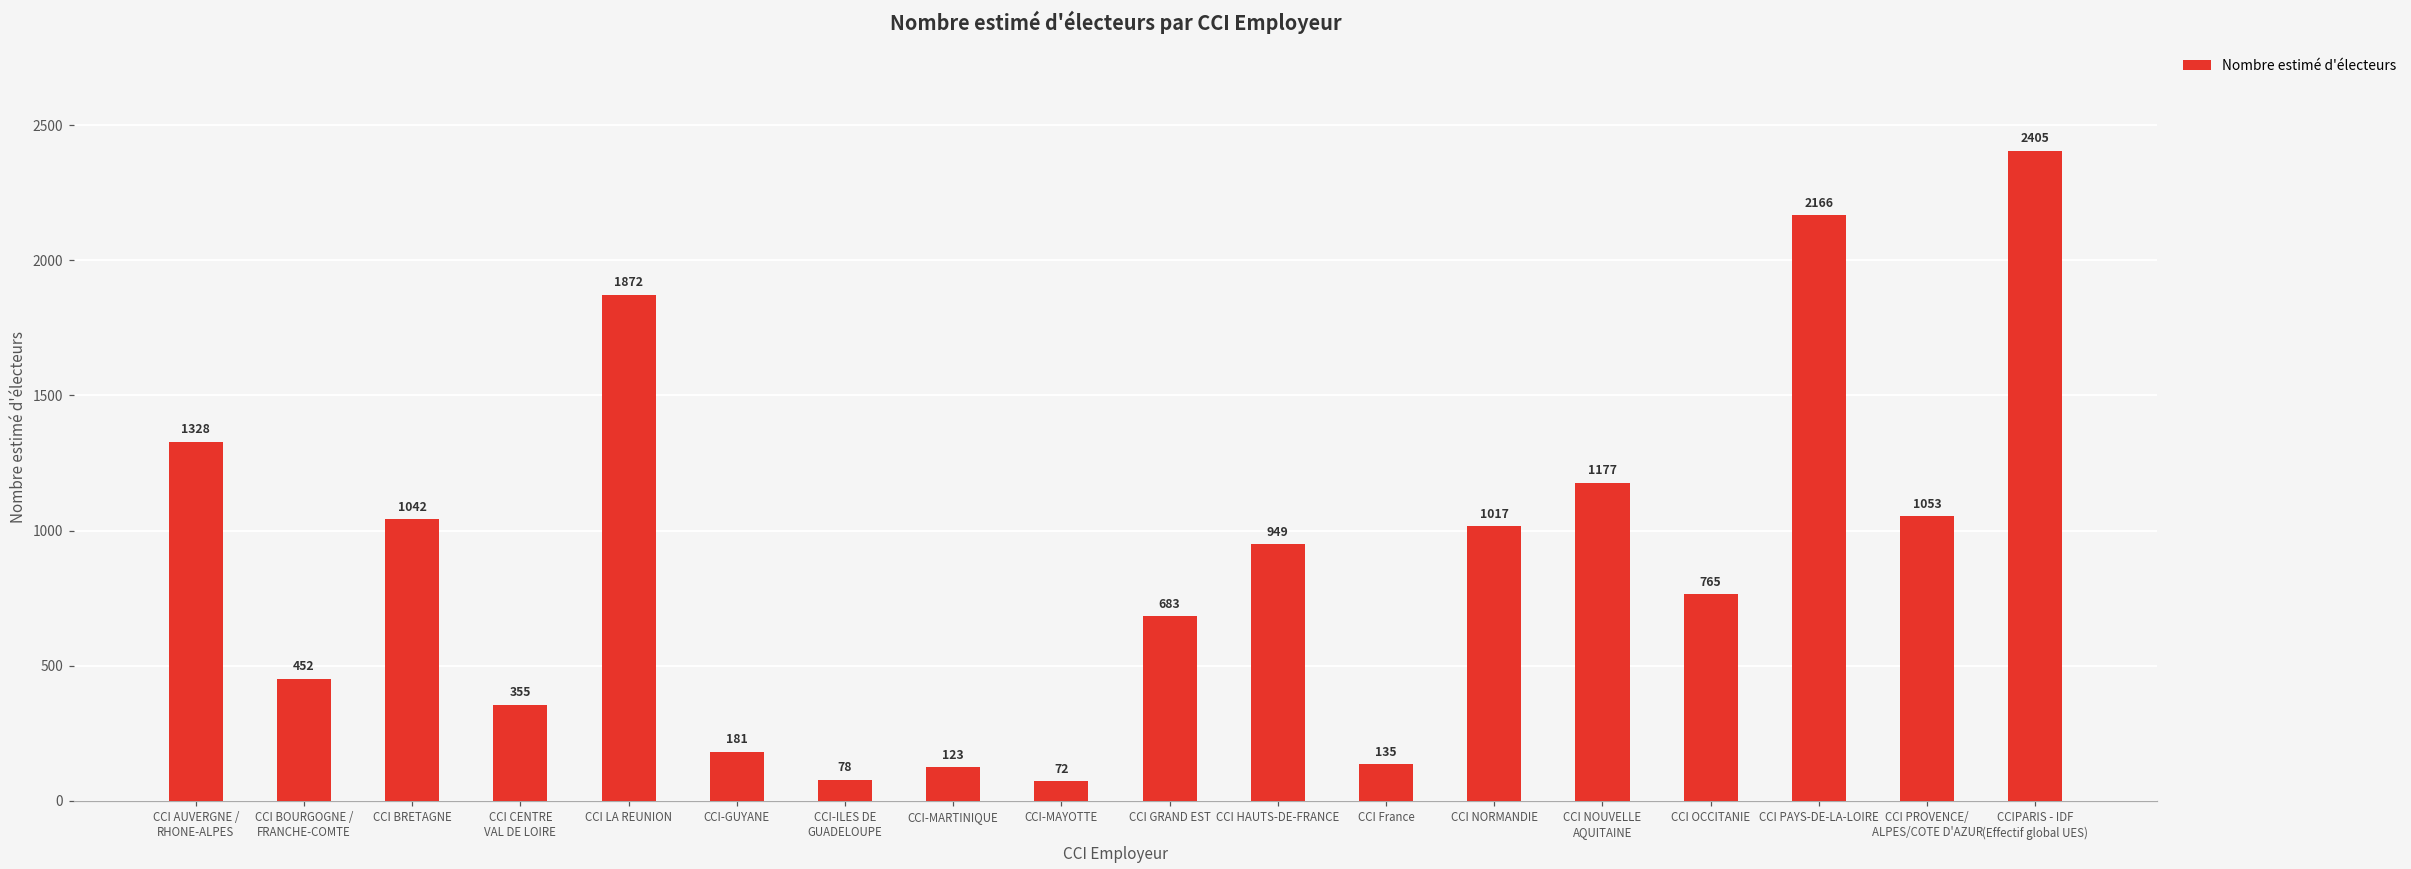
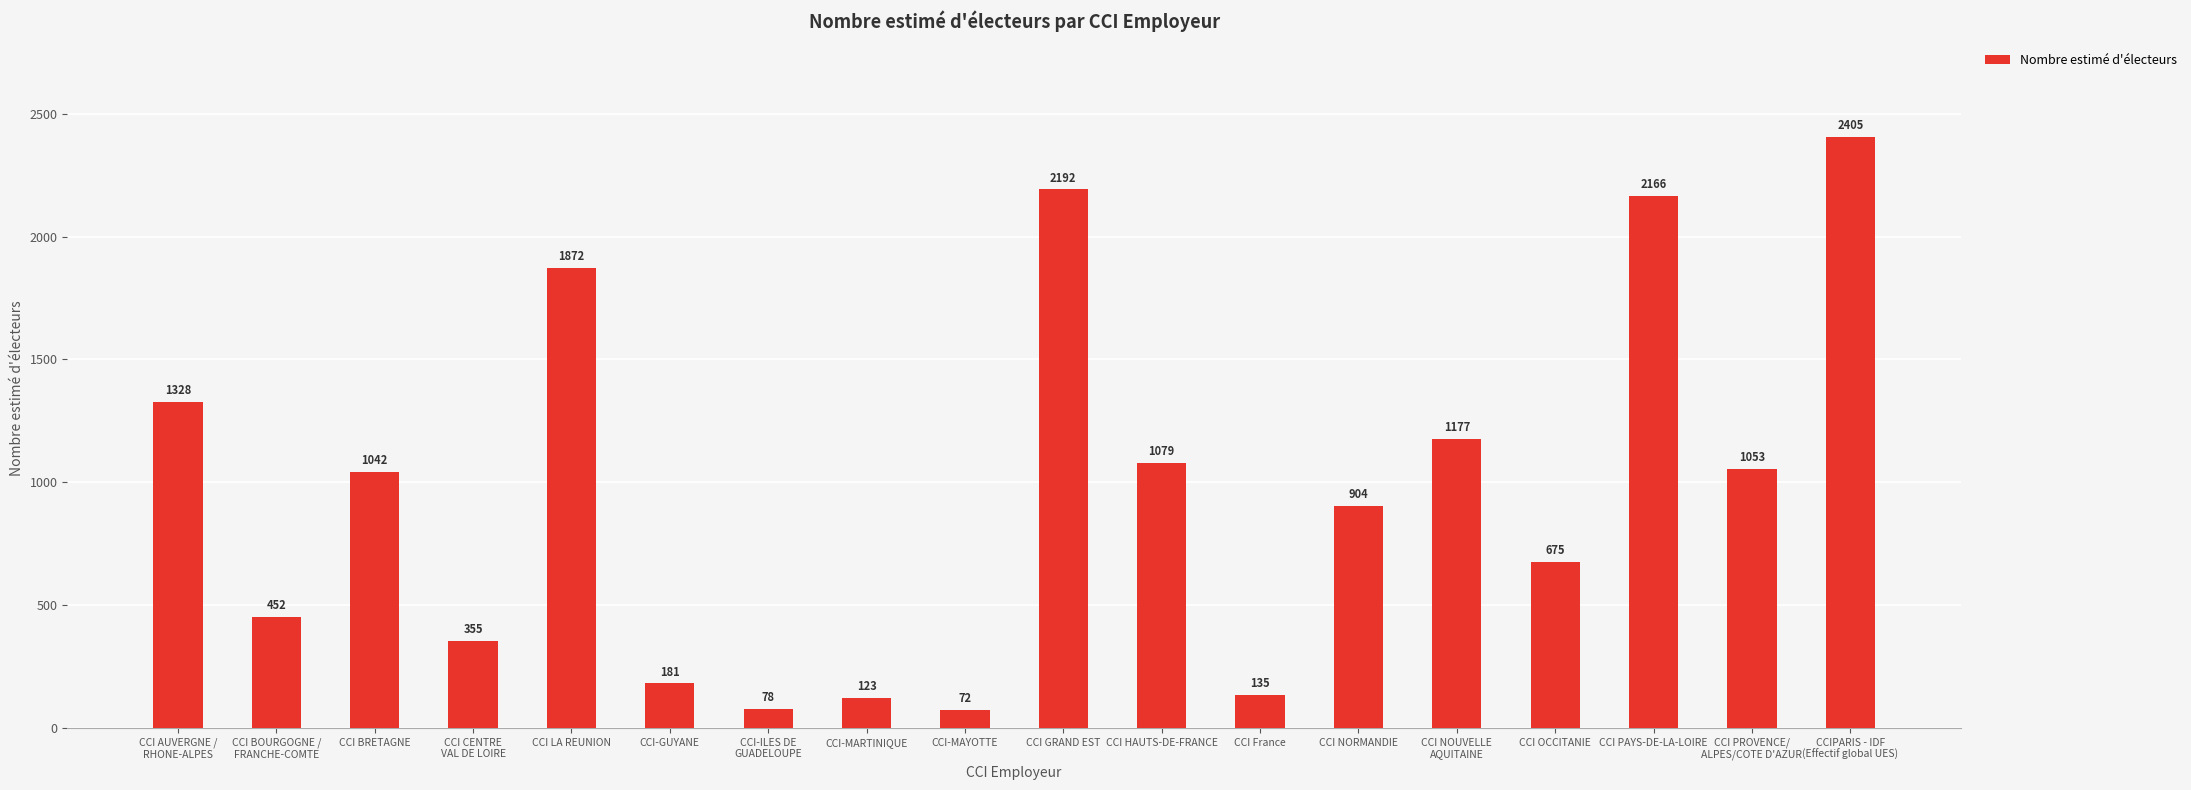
CCI GRAND EST: 683 -> 2192
CCI HAUTS-DE-FRANCE: 949 -> 1079
CCI NORMANDIE: 1017 -> 904
CCI OCCITANIE: 765 -> 675
